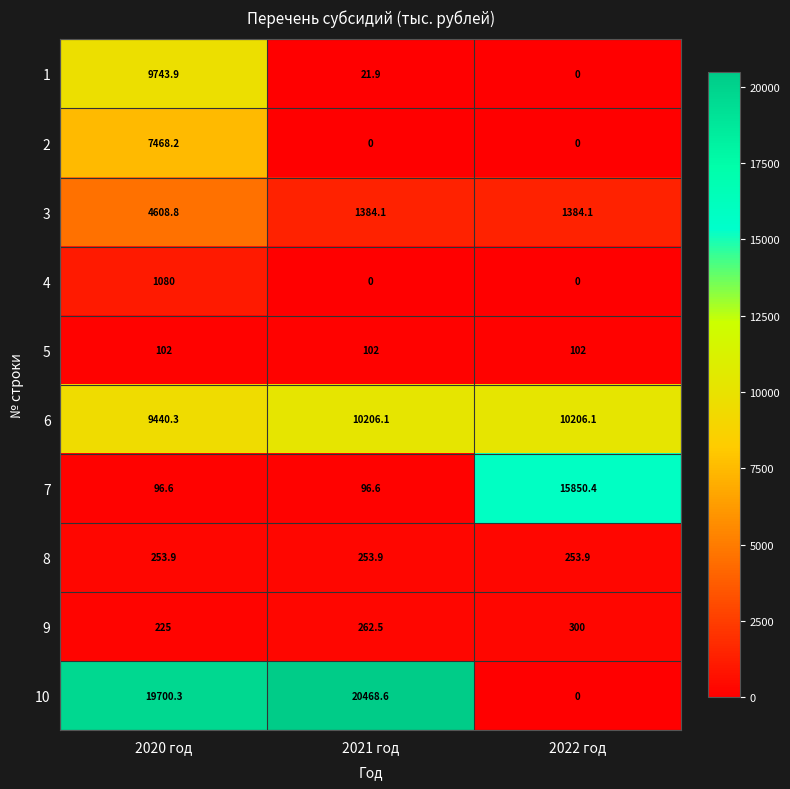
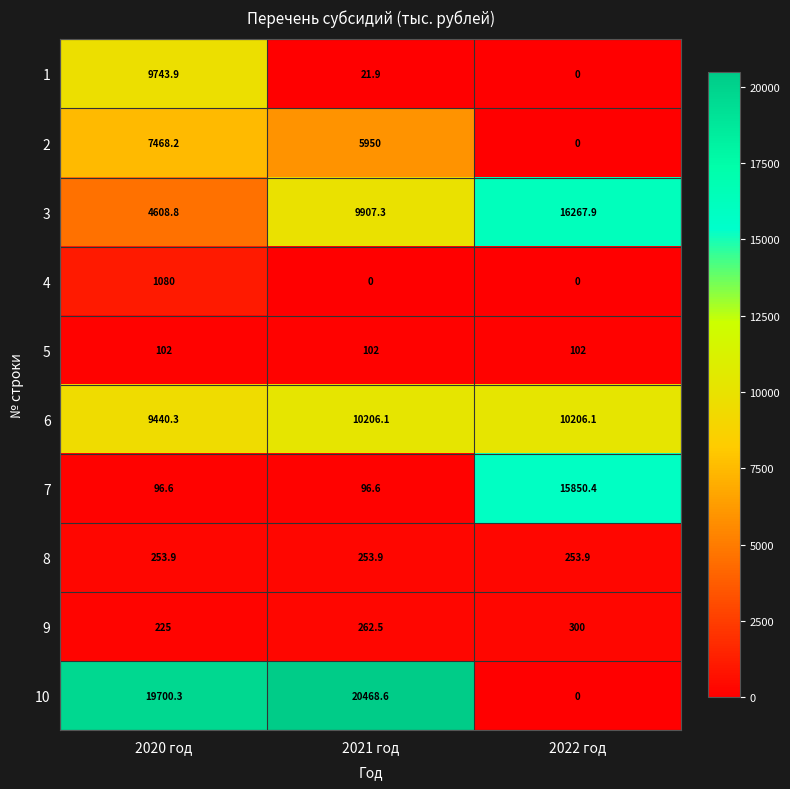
2, 2021 год: 0 -> 5950
3, 2021 год: 1384.1 -> 9907.3
3, 2022 год: 1384.1 -> 16267.9
